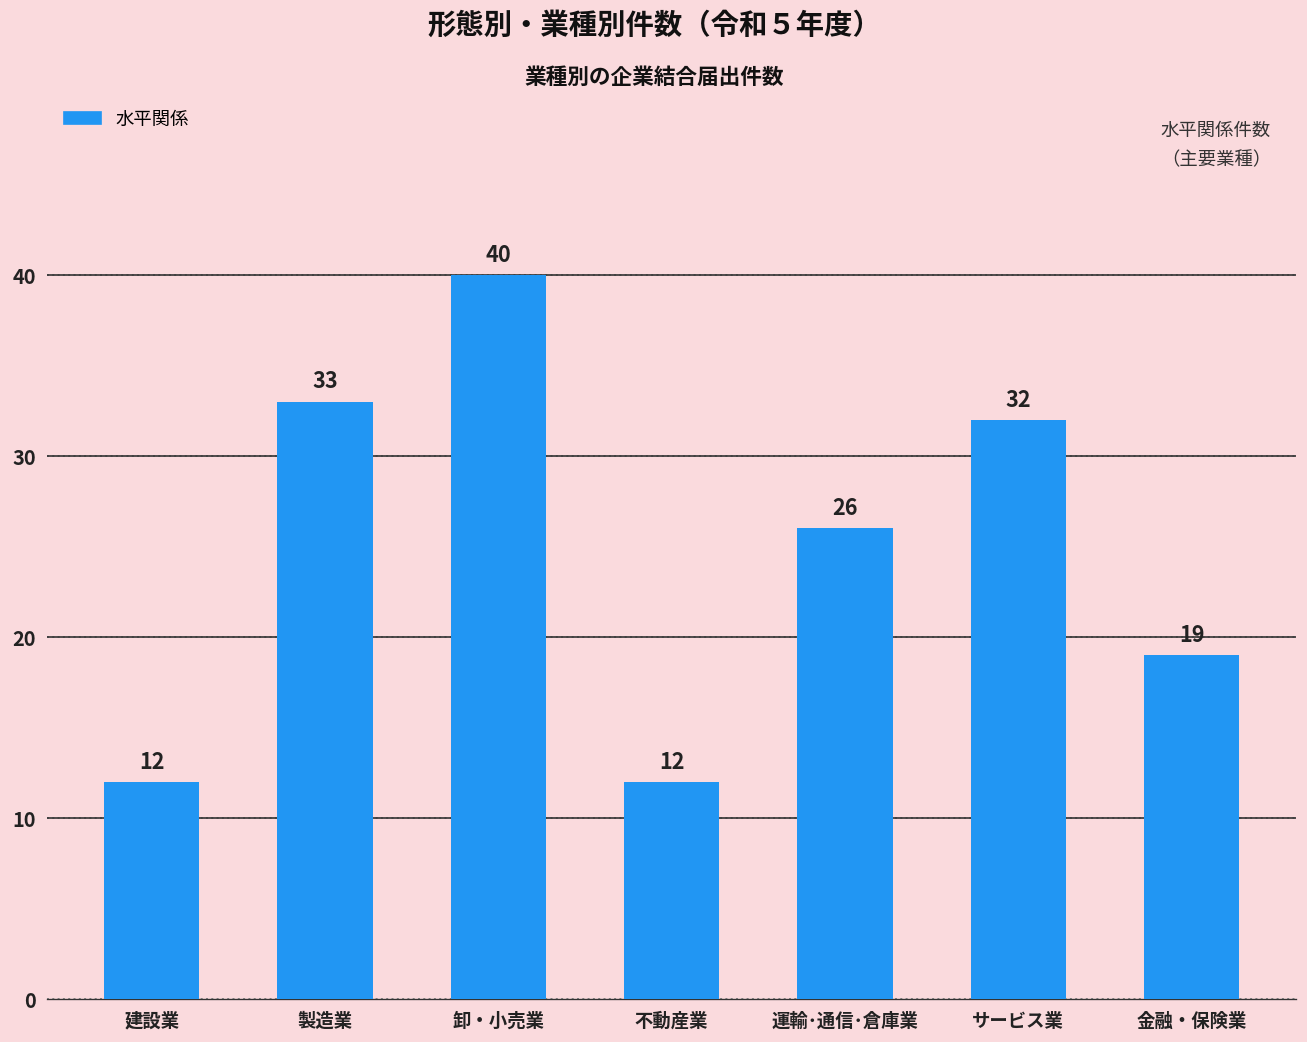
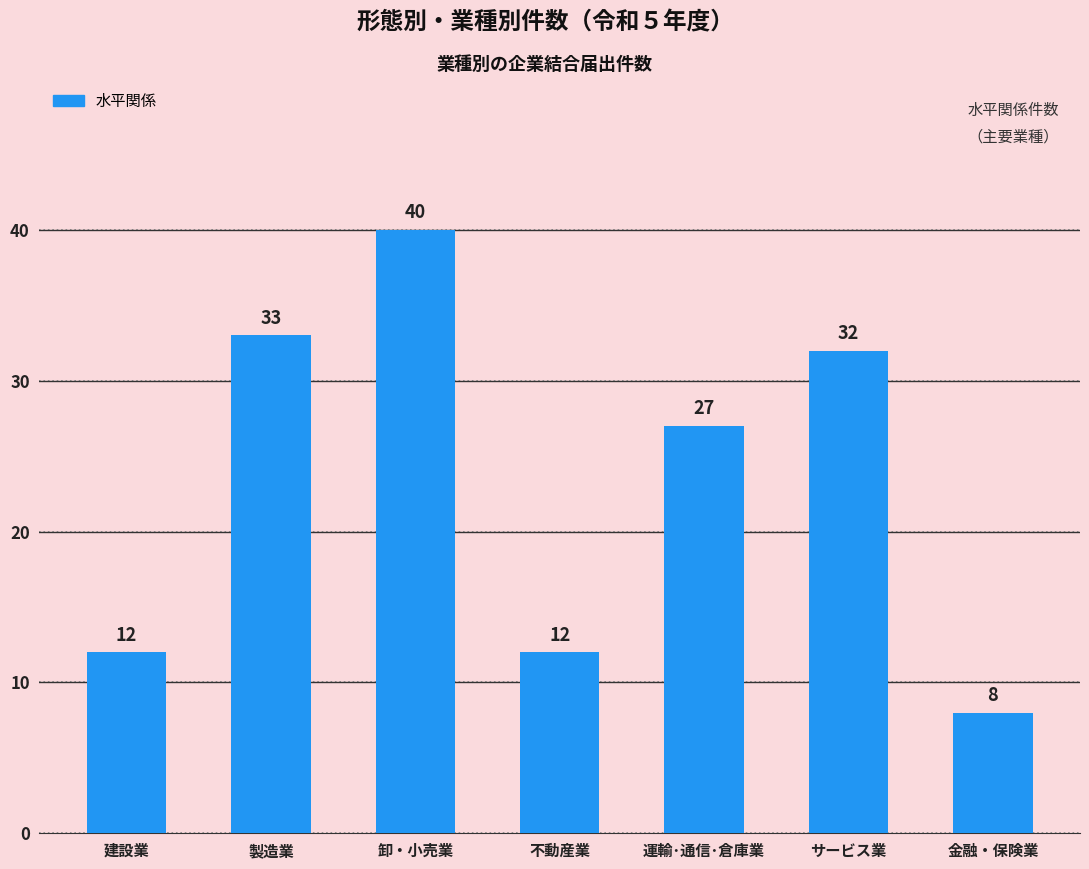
運輸･通信･倉庫業: 26 -> 27
金融・保険業: 19 -> 8
